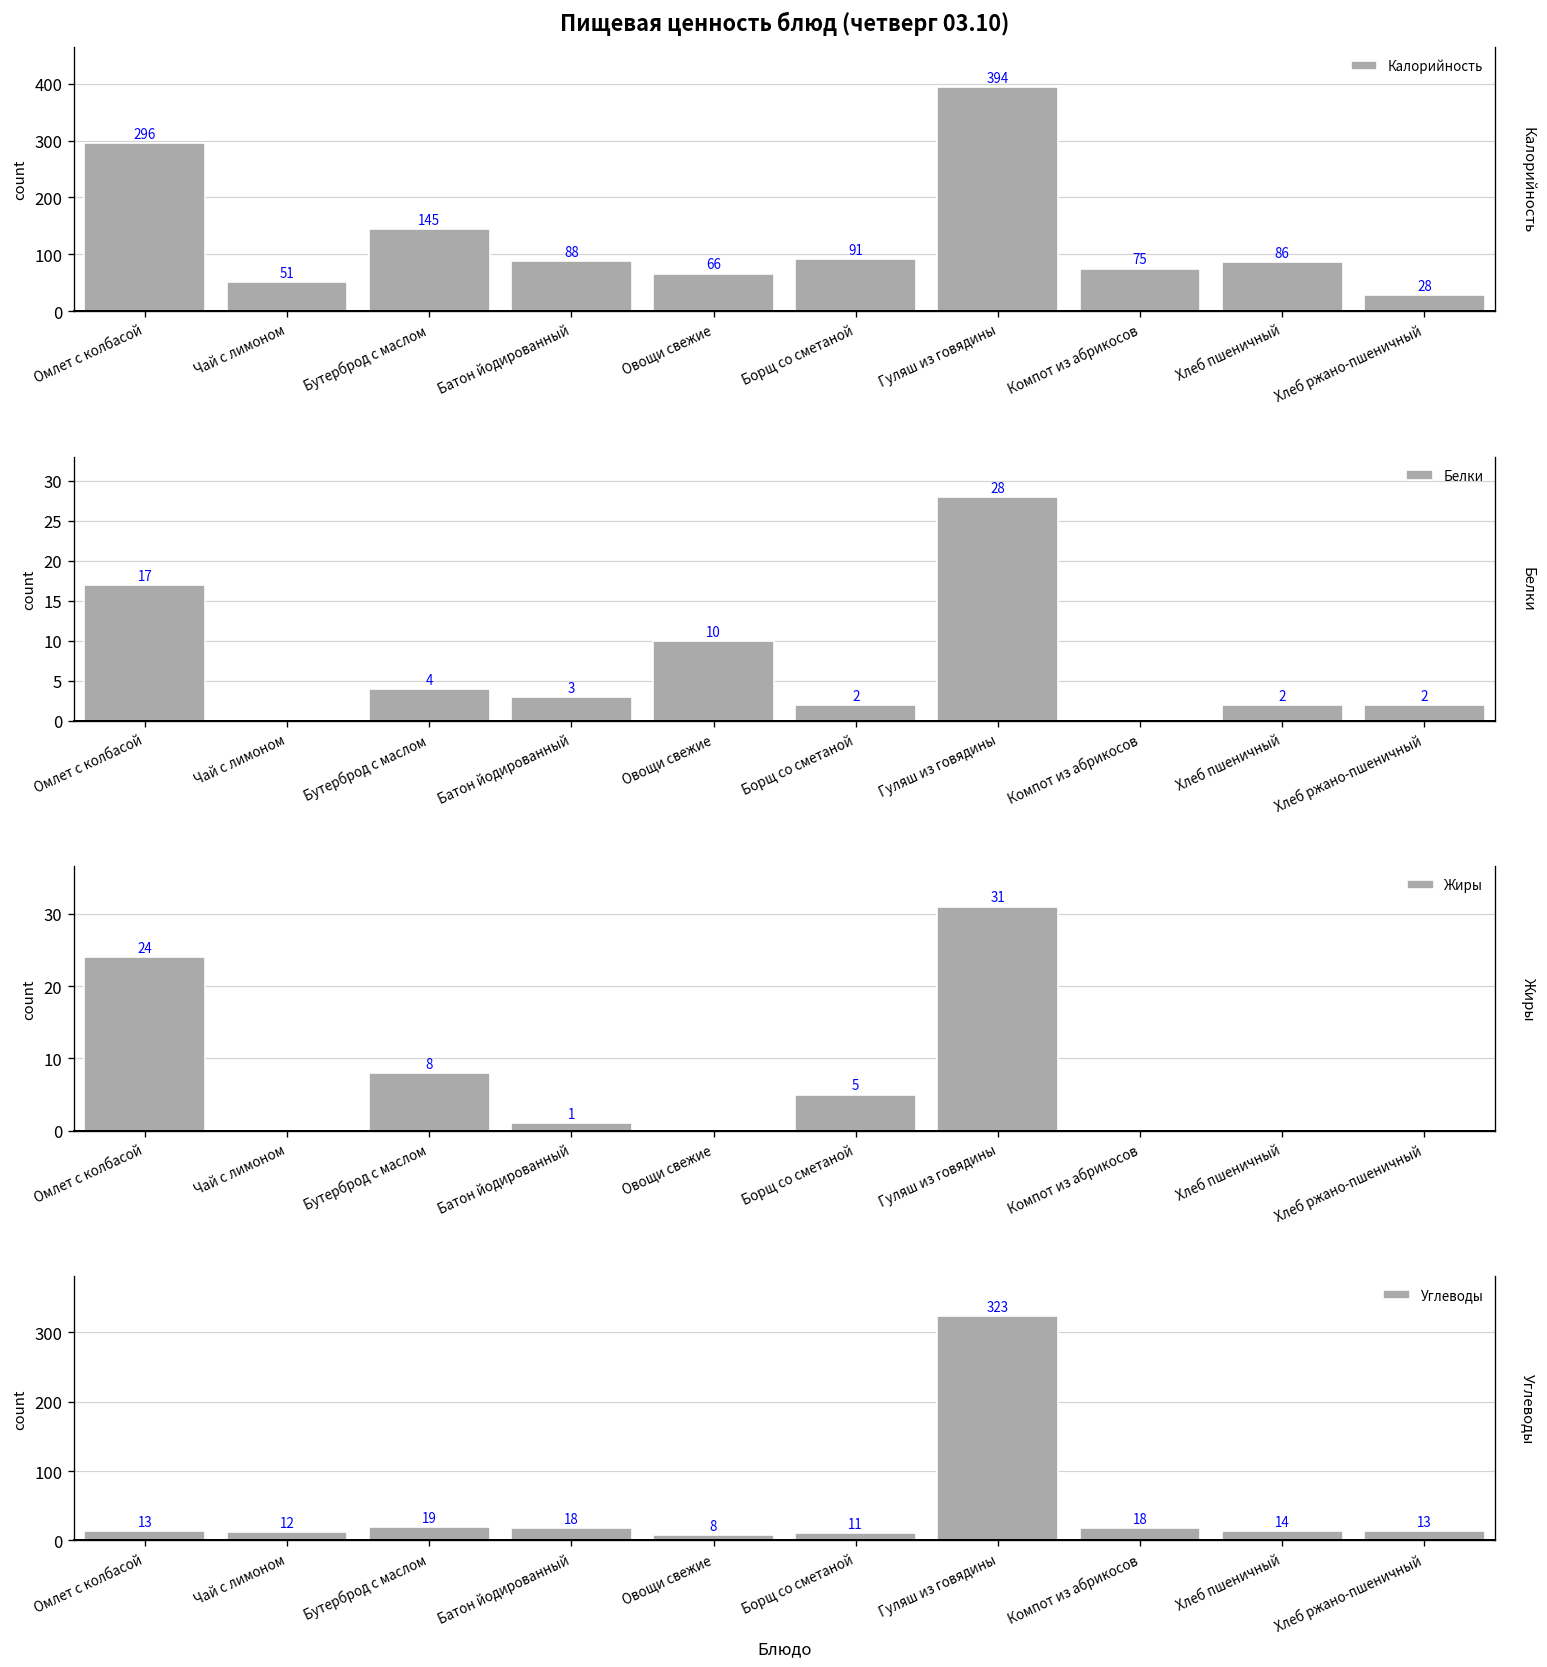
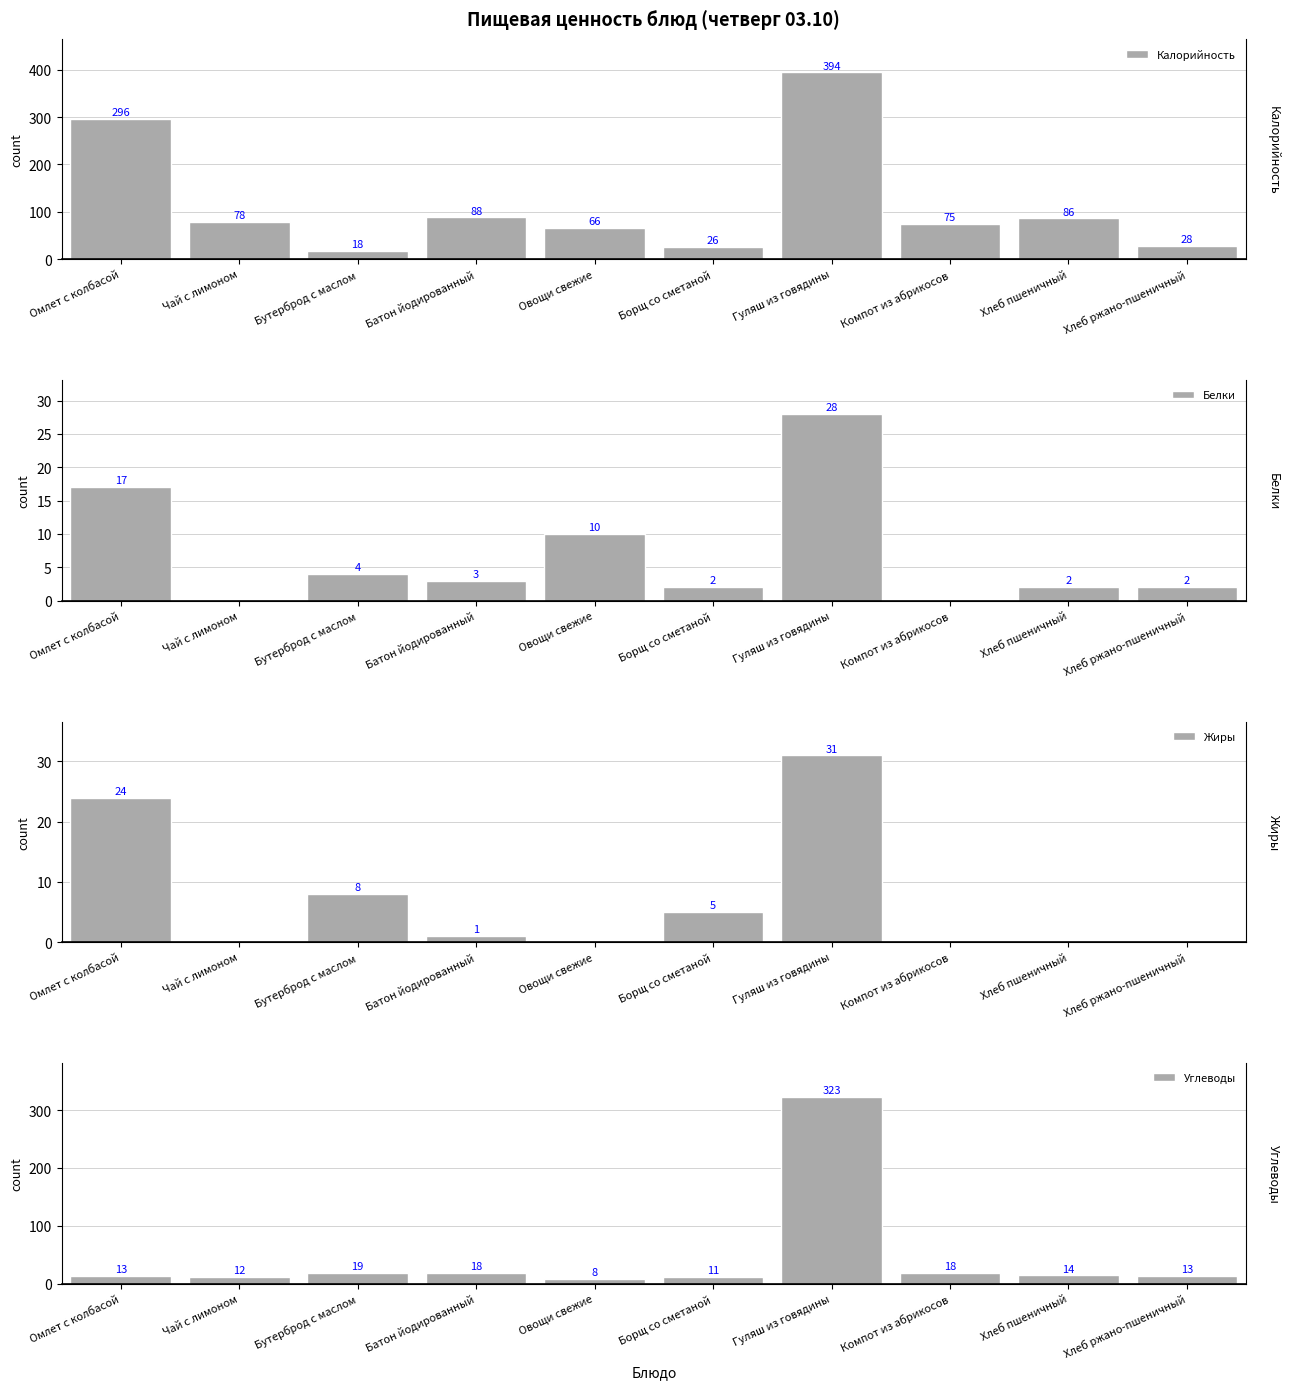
Пищевая ценность блюд (четверг 03.10), Чай с лимоном: 51 -> 78
Пищевая ценность блюд (четверг 03.10), Бутерброд с маслом: 145 -> 18
Пищевая ценность блюд (четверг 03.10), Борщ со сметаной: 91 -> 26
